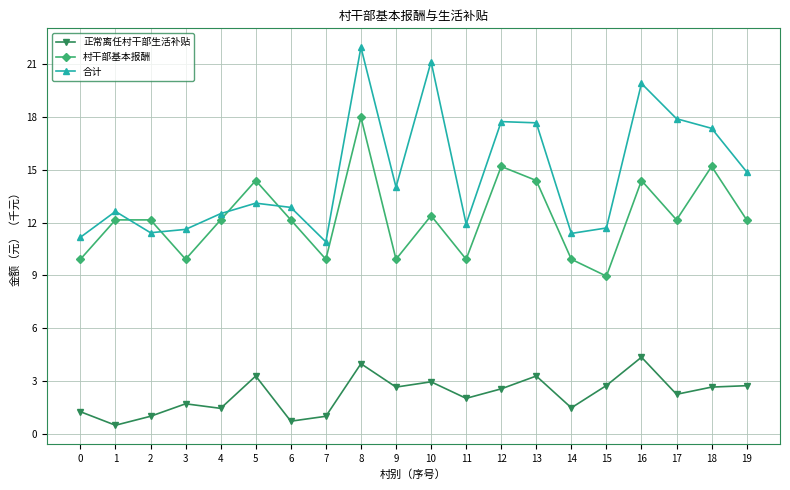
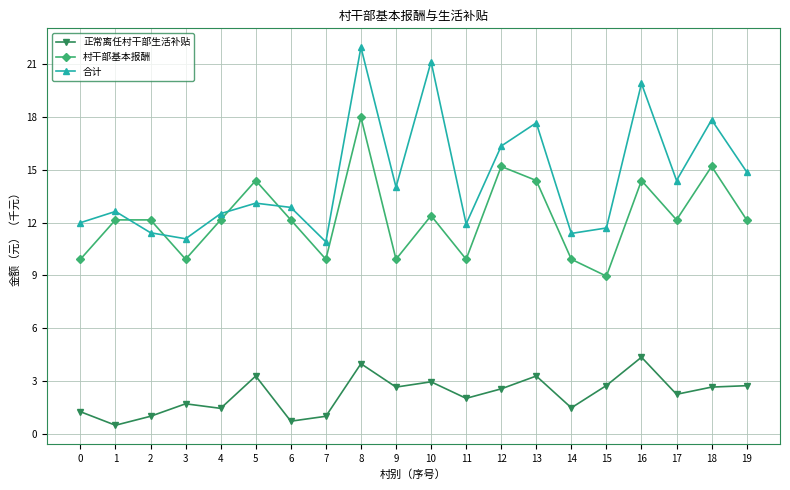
合计, 0: 11.2 -> 12.0
合计, 3: 11.6 -> 11.1
合计, 12: 17.8 -> 16.4
合计, 17: 17.9 -> 14.4
合计, 18: 17.4 -> 17.9
